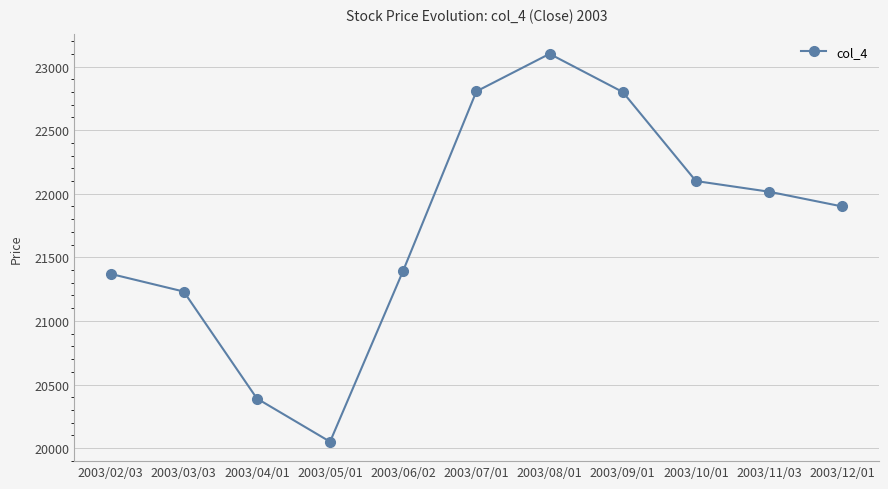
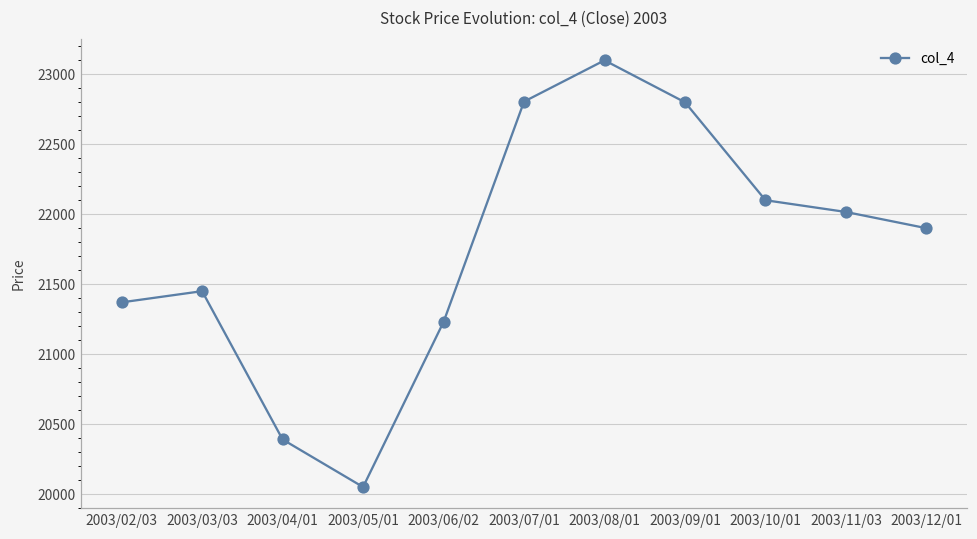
2003/03/03: 21230 -> 21450
2003/06/02: 21400 -> 21230
